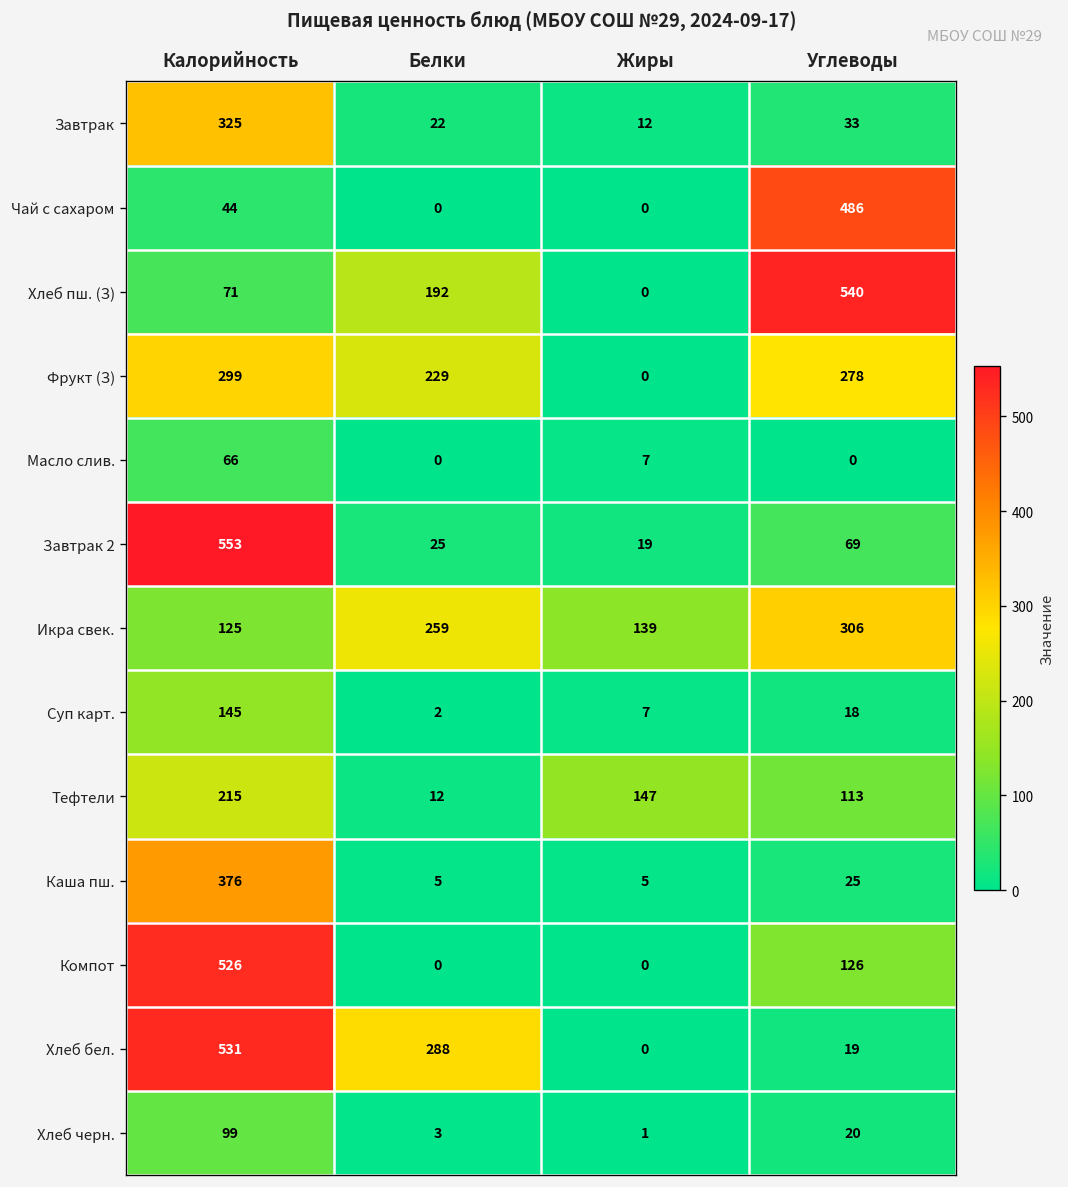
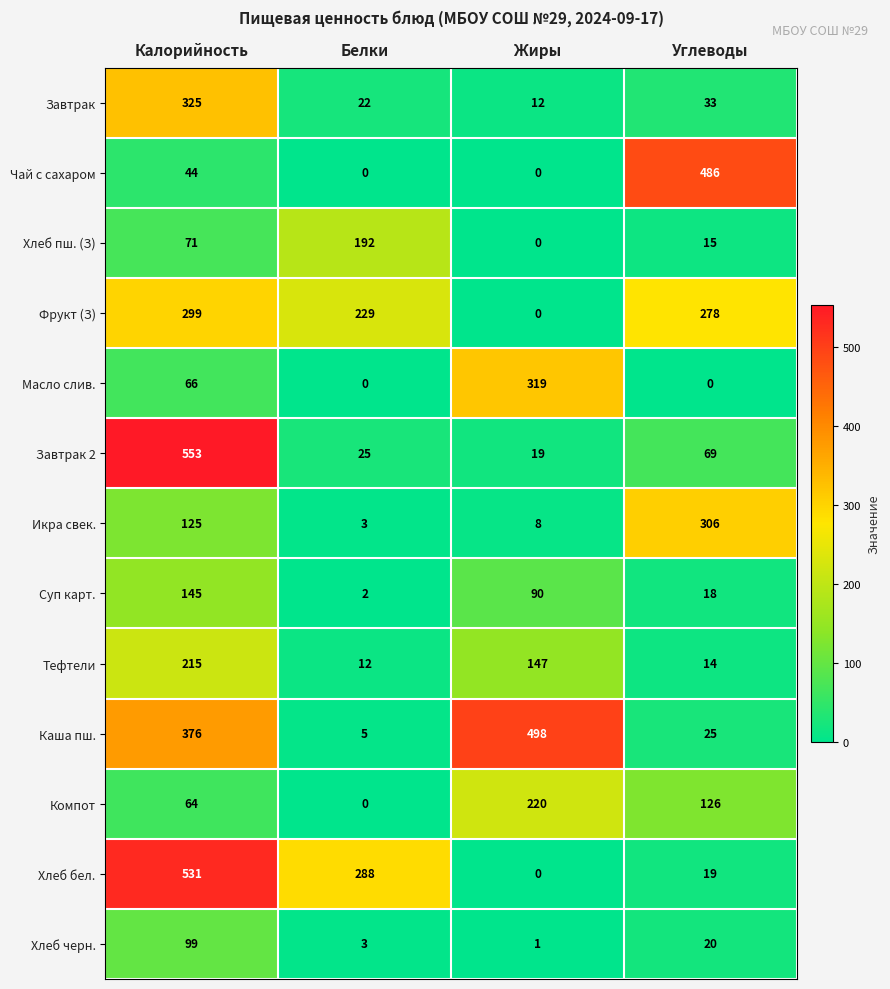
Хлеб пш. (З), Углеводы: 540 -> 15
Масло слив., Жиры: 7 -> 319
Икра свек., Белки: 259 -> 3
Икра свек., Жиры: 139 -> 8
Суп карт., Жиры: 7 -> 90
Тефтели, Углеводы: 113 -> 14
Каша пш., Жиры: 5 -> 498
Компот, Калорийность: 526 -> 64
Компот, Жиры: 0 -> 220
